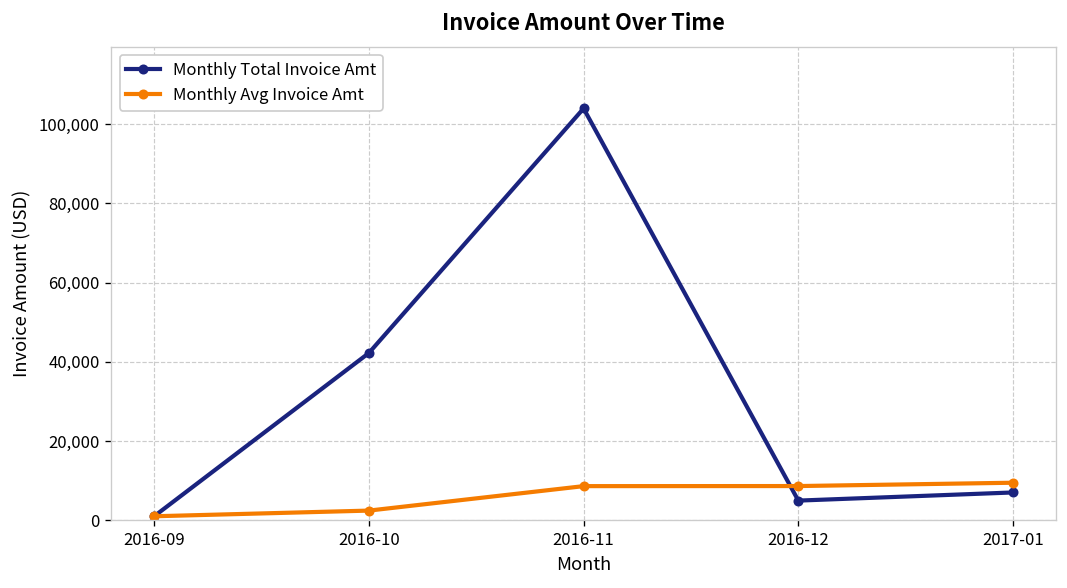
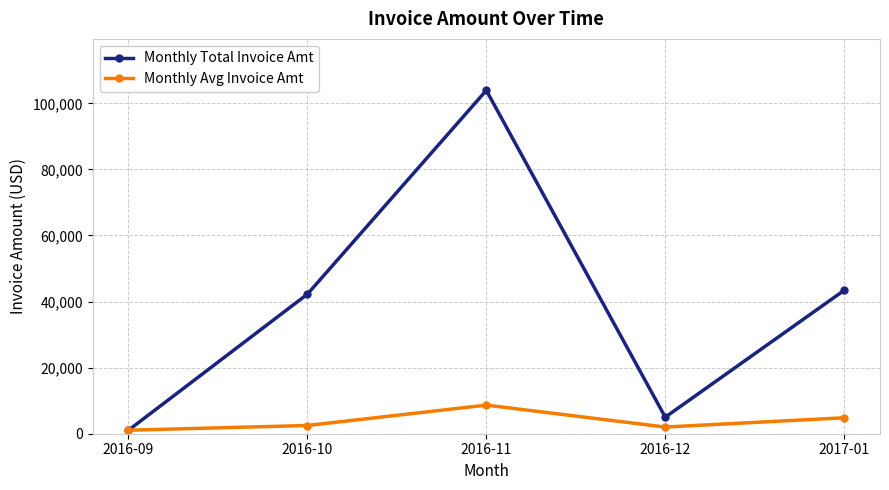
Monthly Avg Invoice Amt, 2016-12: 9,000 -> 2,000
Monthly Total Invoice Amt, 2017-01: 7,000 -> 43,000
Monthly Avg Invoice Amt, 2017-01: 10,000 -> 5,000
